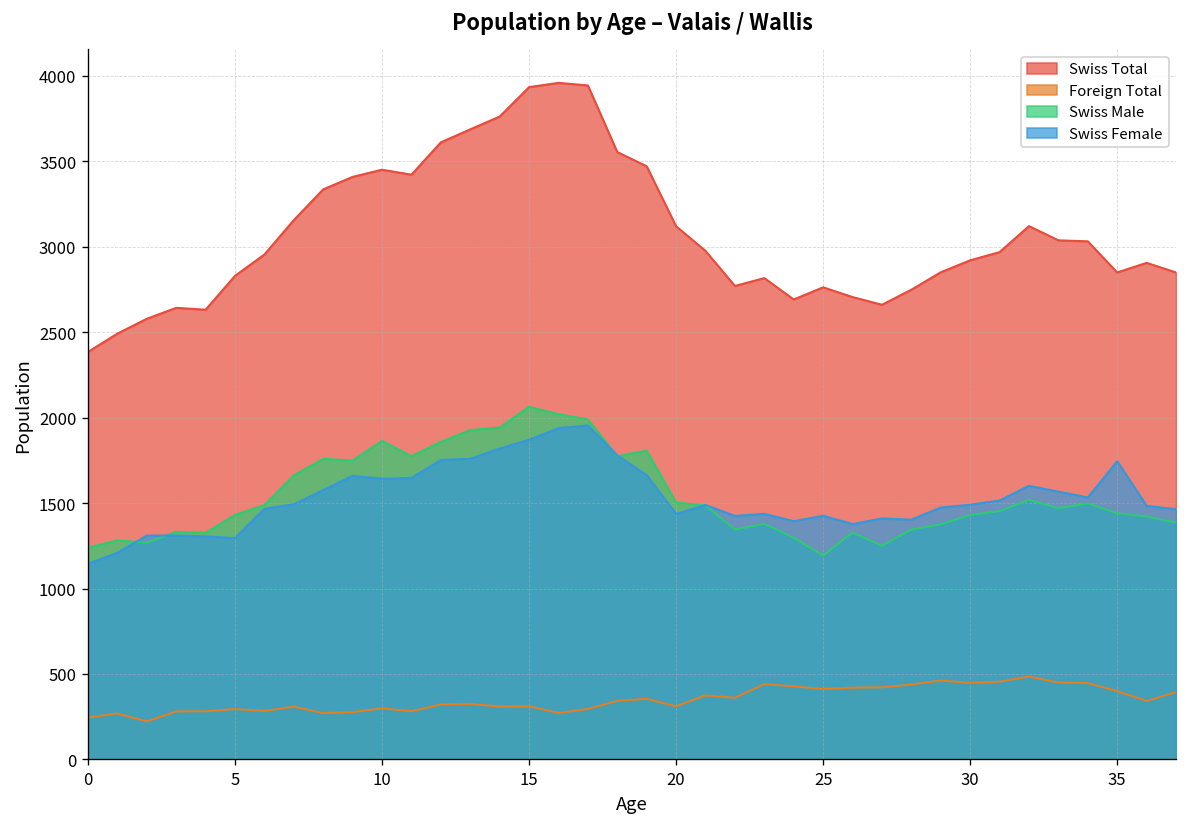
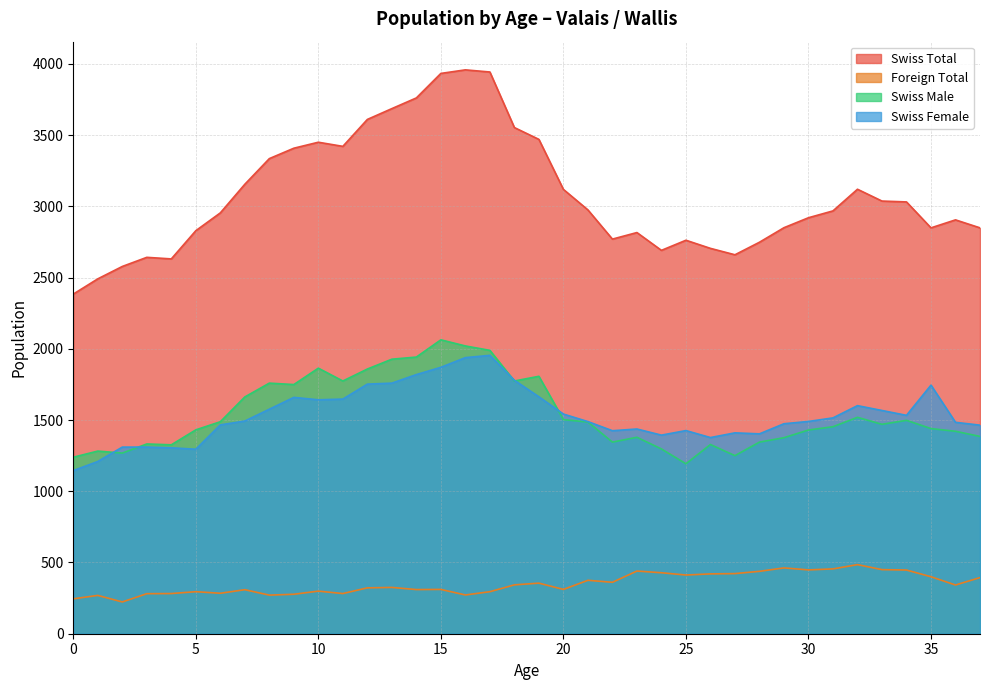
Swiss Female, 20: 1440 -> 1540
